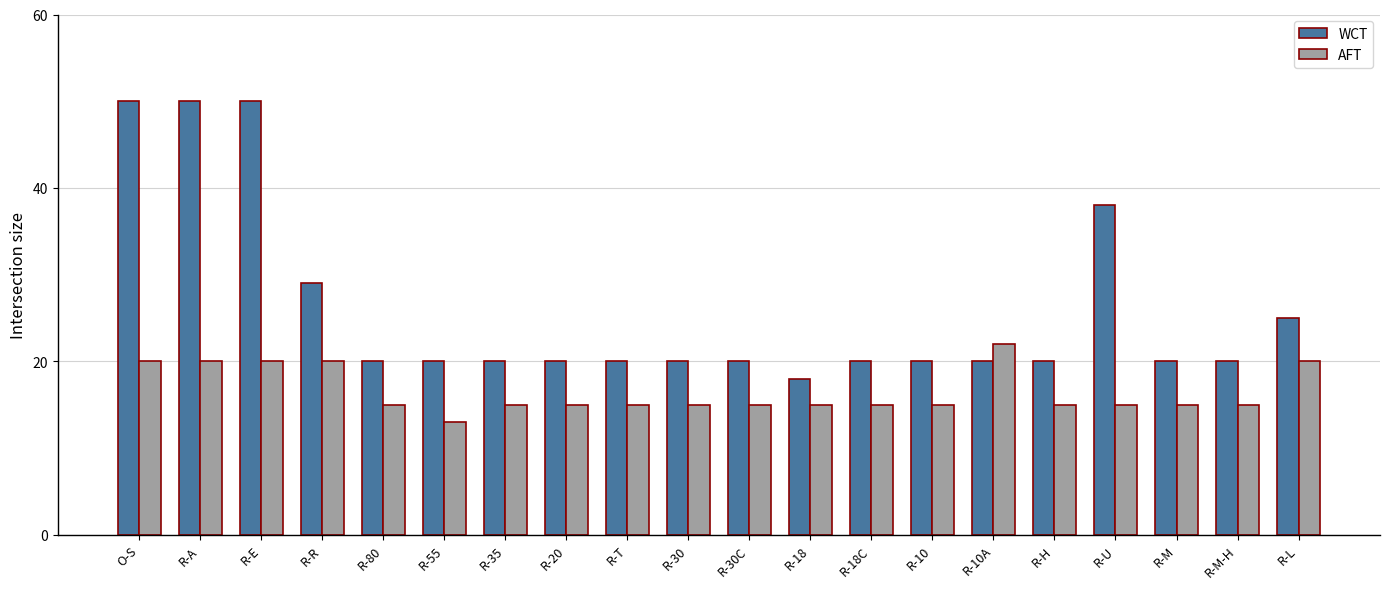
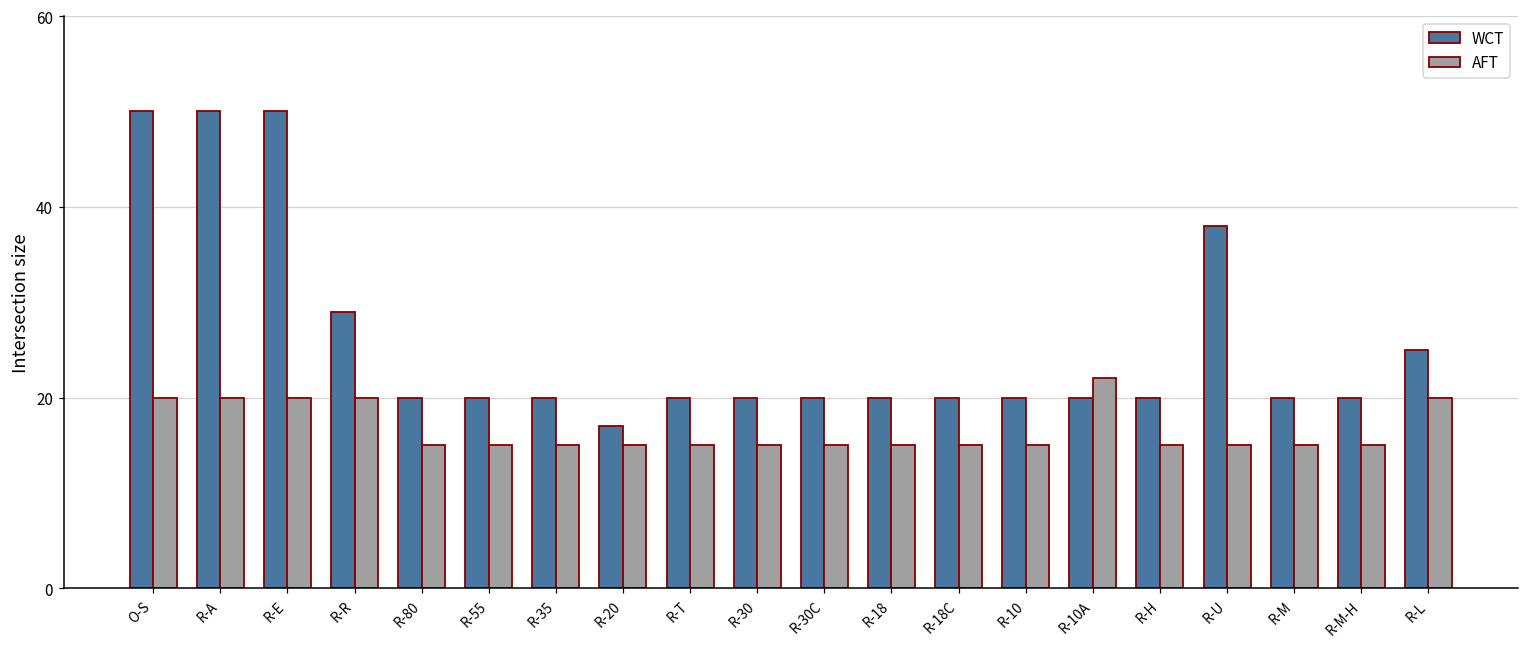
AFT, R-55: 13 -> 15
WCT, R-20: 20 -> 17
WCT, R-18: 18 -> 20
